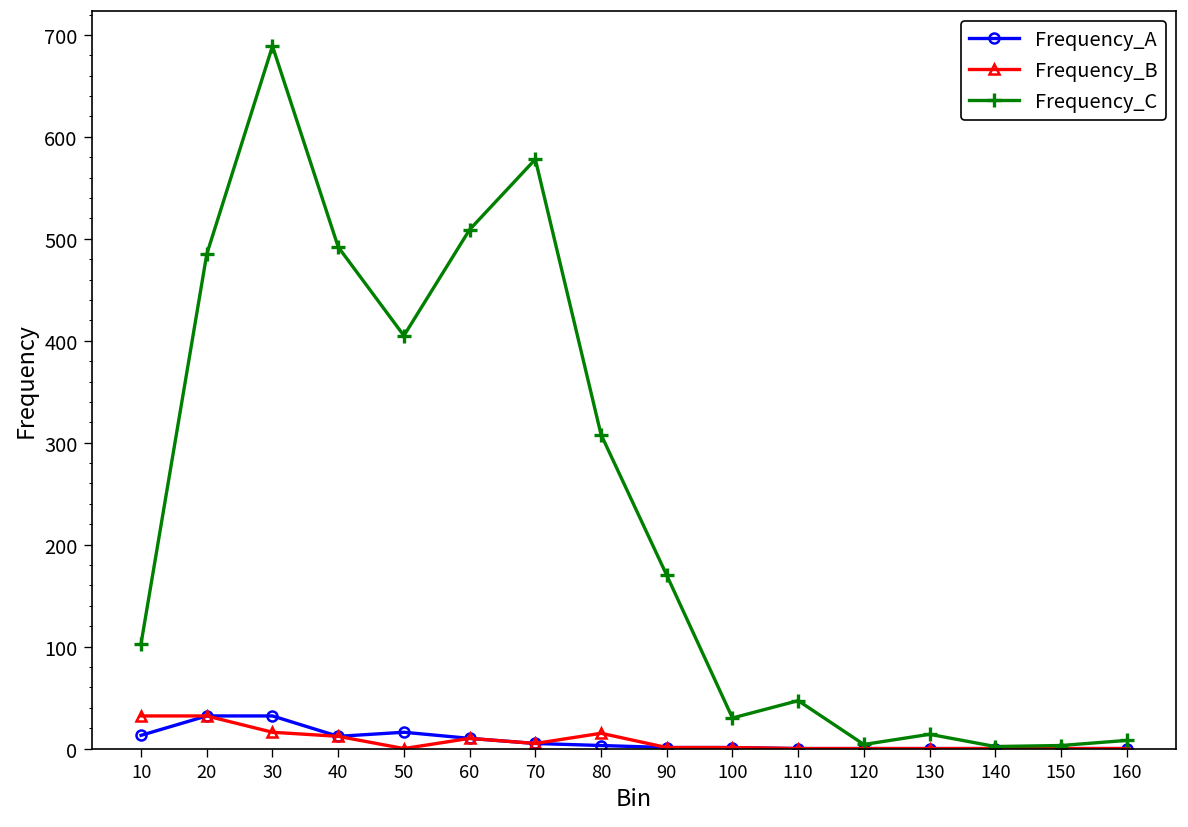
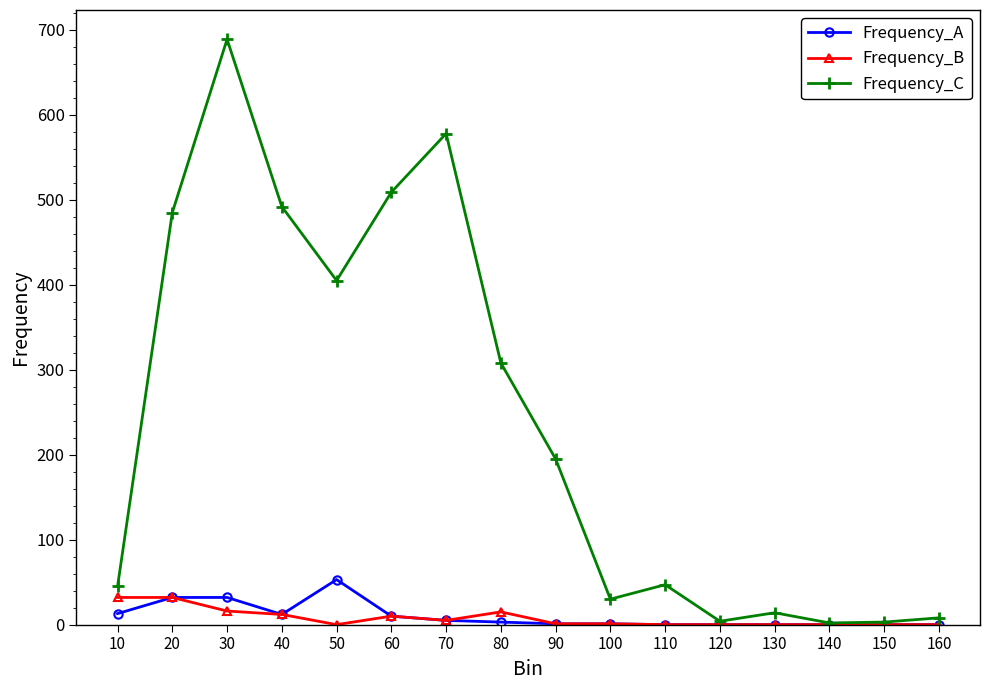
Frequency_C, 10: 100 -> 50
Frequency_A, 50: 20 -> 50
Frequency_C, 90: 170 -> 200
